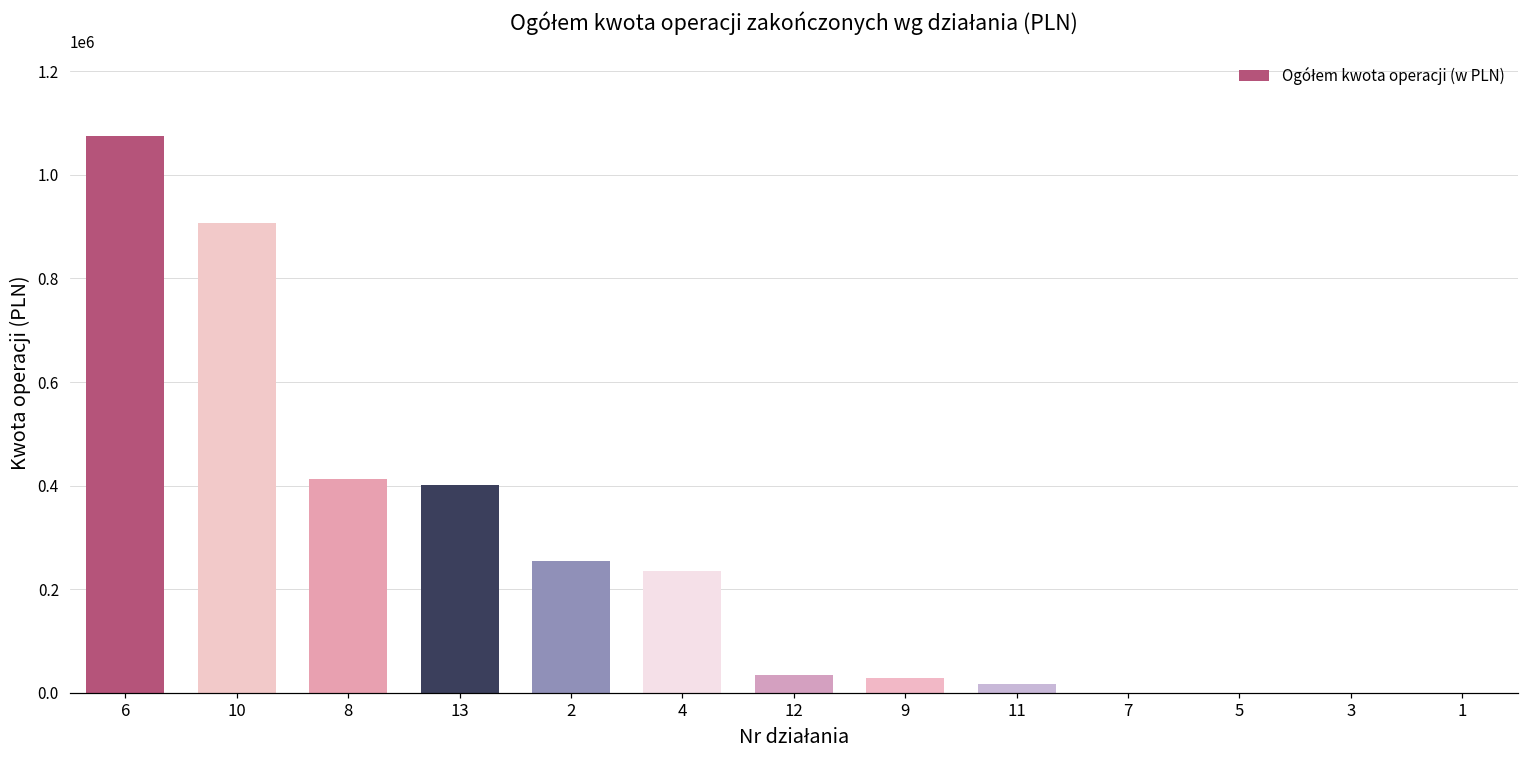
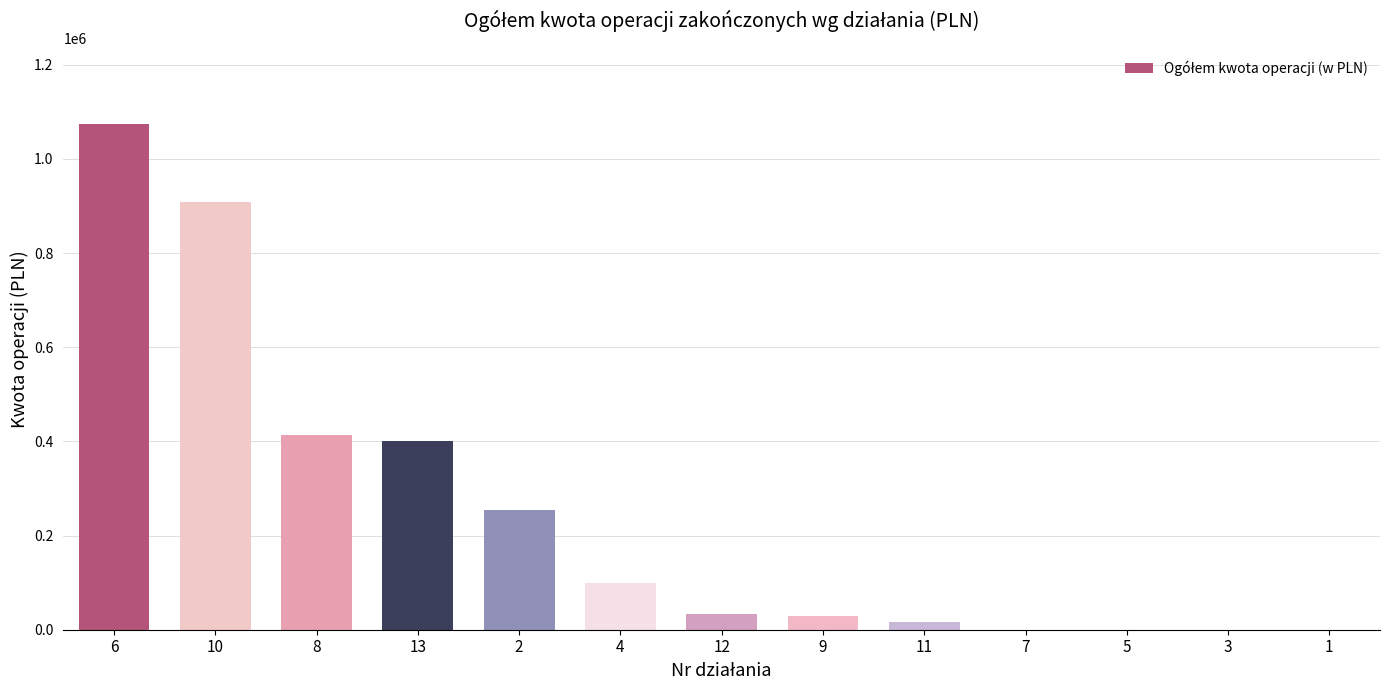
4: 230000 -> 100000
